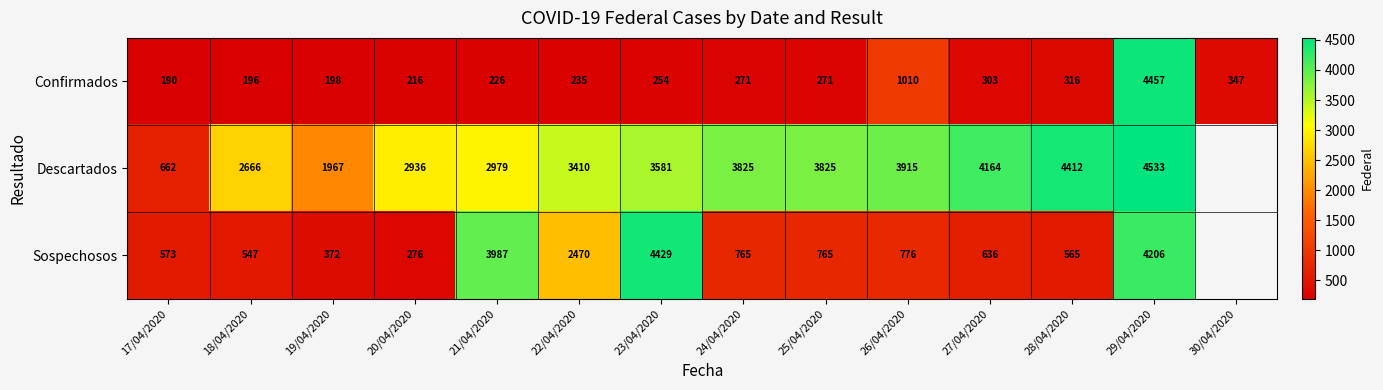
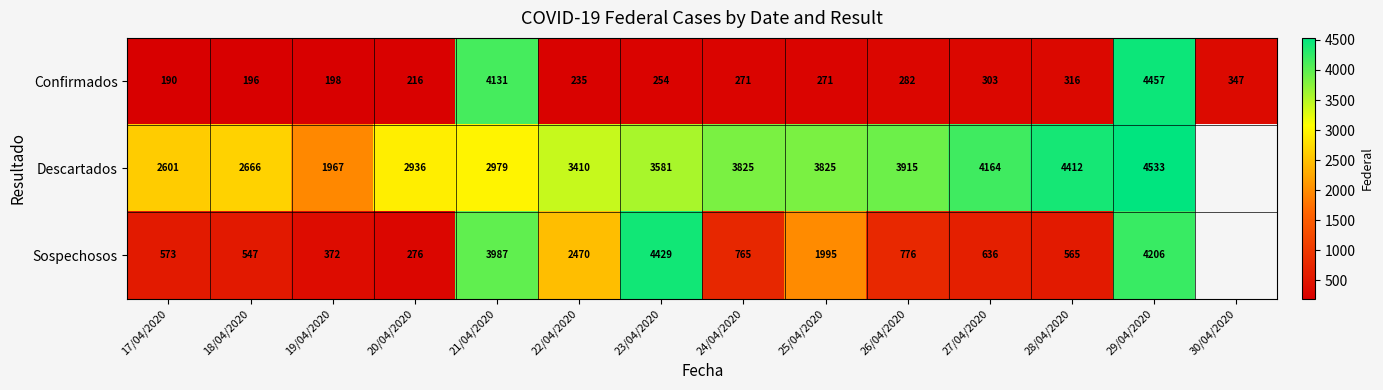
Confirmados, 21/04/2020: 226 -> 4131
Confirmados, 26/04/2020: 1010 -> 282
Descartados, 17/04/2020: 662 -> 2601
Sospechosos, 25/04/2020: 765 -> 1995
